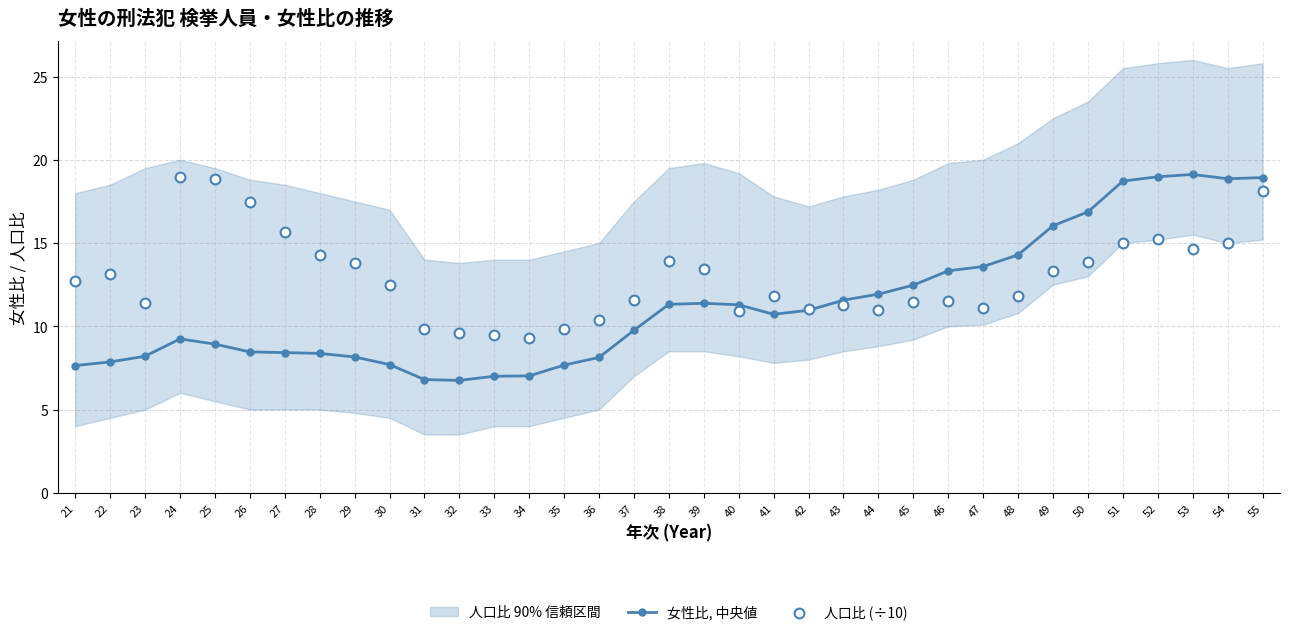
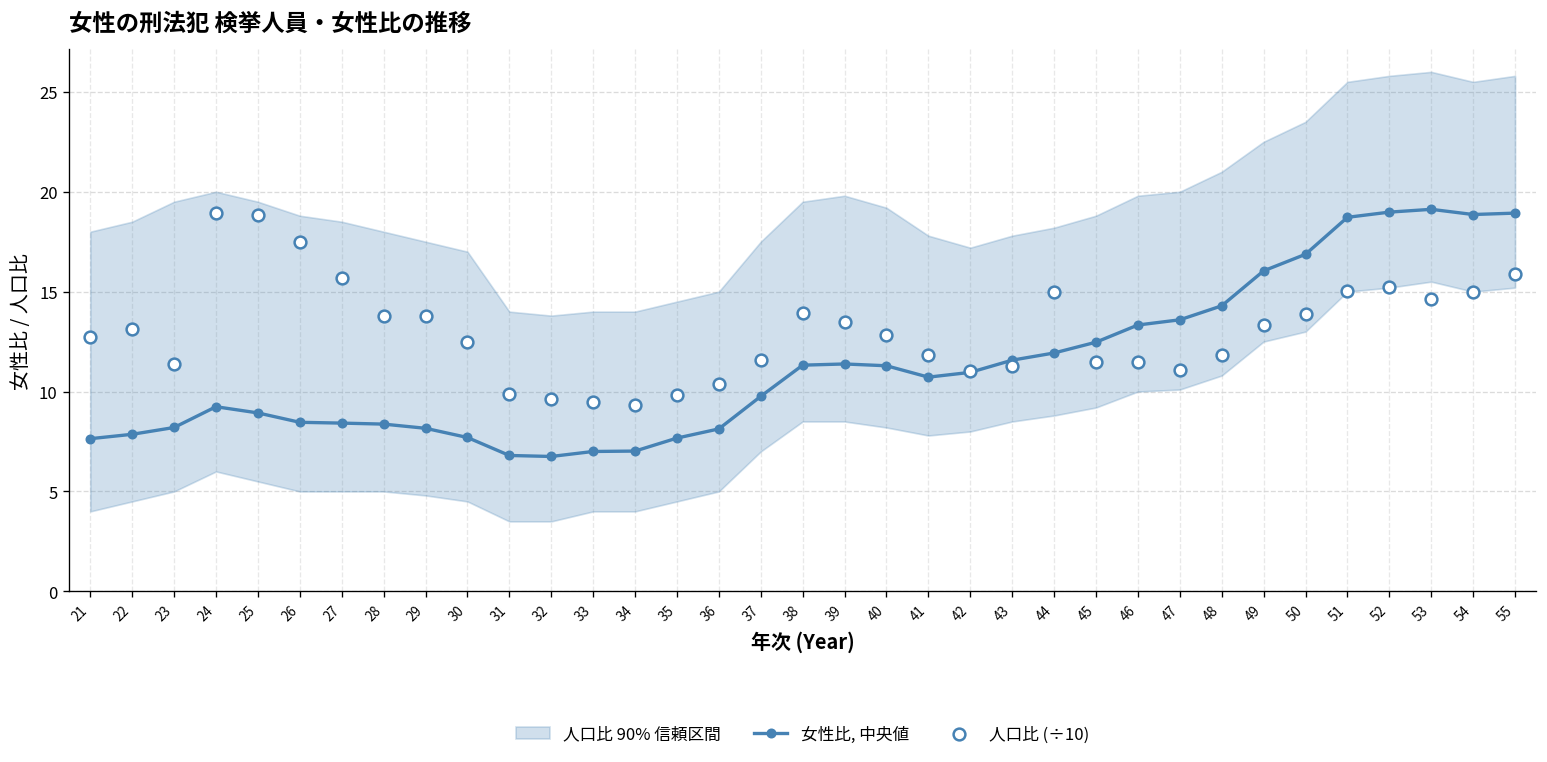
人口比 (÷10), 28: 14.3 -> 13.8
人口比 (÷10), 40: 10.9 -> 12.9
人口比 (÷10), 44: 11.0 -> 15.0
人口比 (÷10), 55: 18.2 -> 15.9
